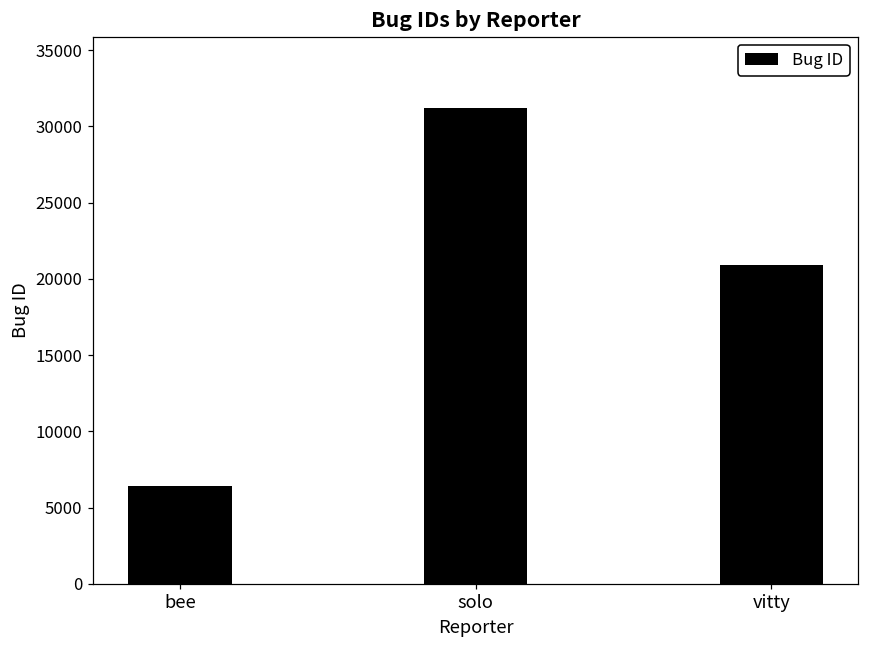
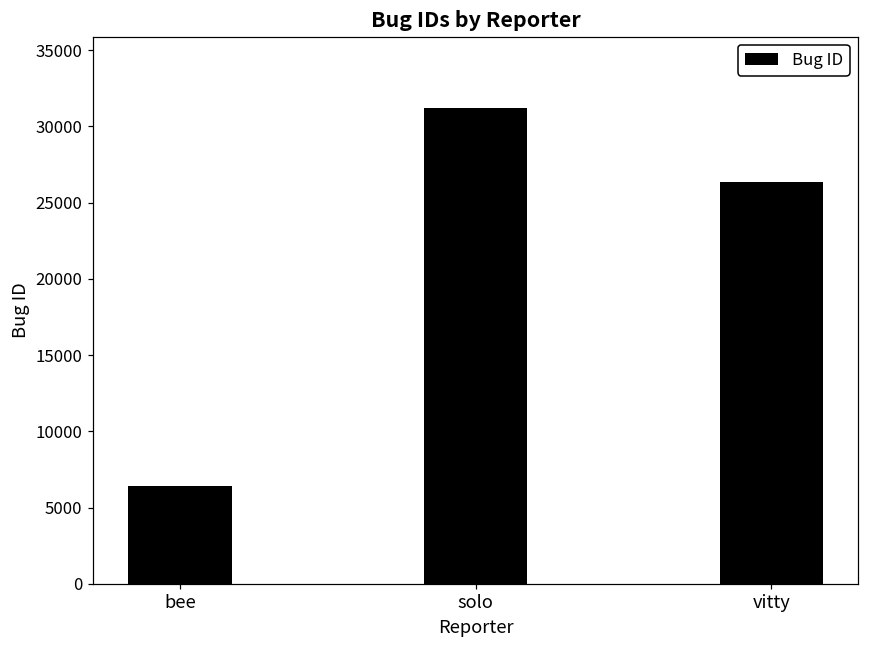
vitty: 20900 -> 26300
